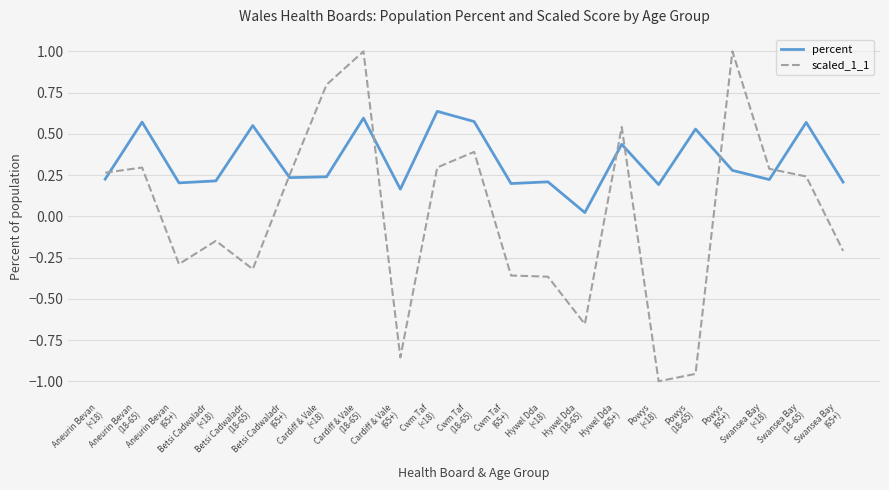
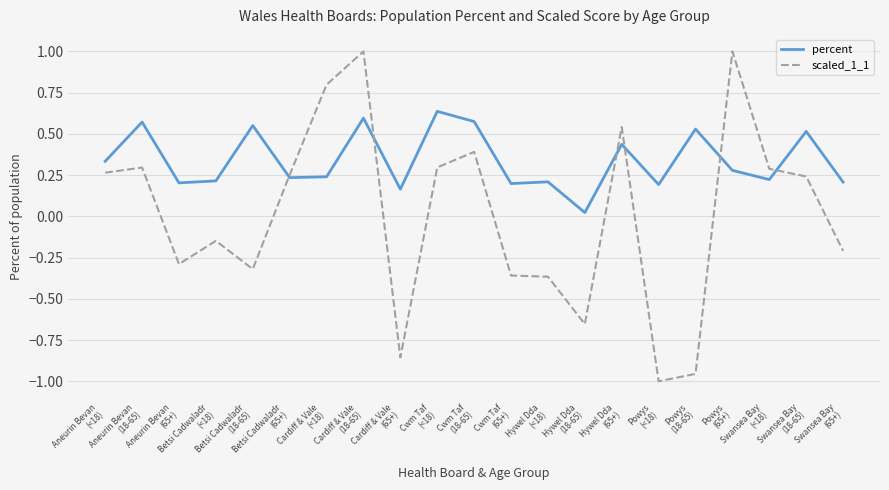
percent, Aneurin Bevan (<18): 0.23 -> 0.33
percent, Swansea Bay (18-65): 0.57 -> 0.51
